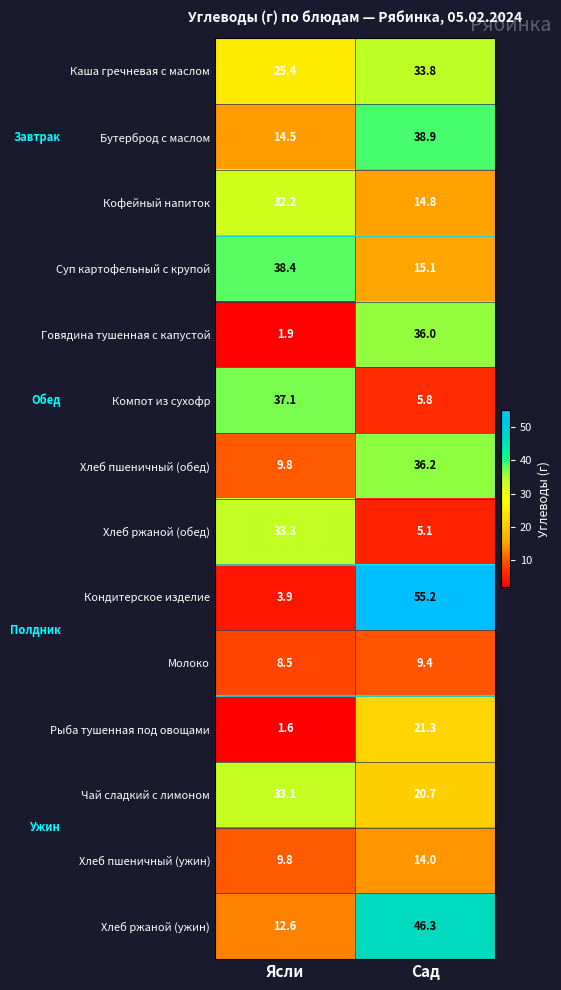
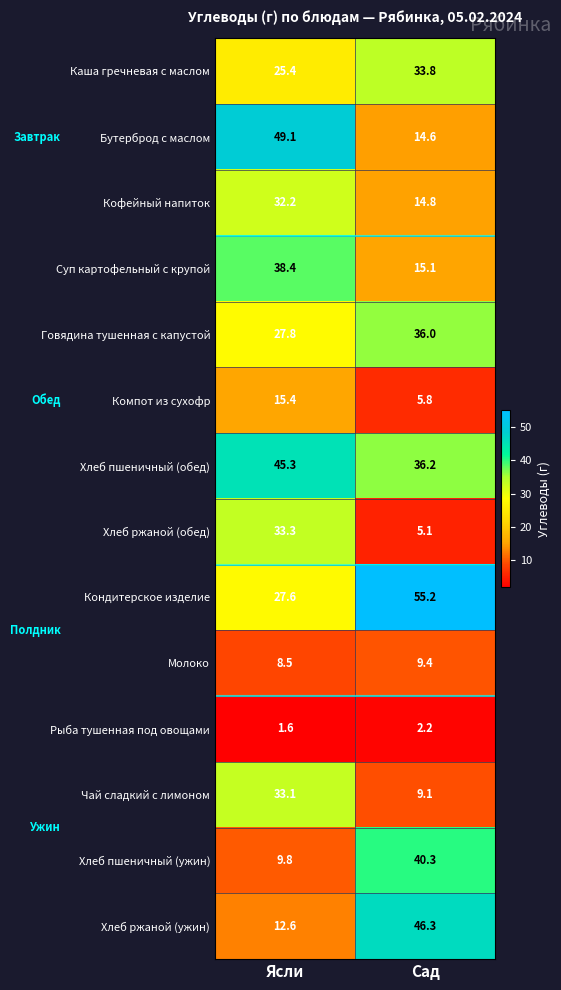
Бутерброд с маслом, Ясли: 14.5 -> 49.1
Бутерброд с маслом, Сад: 38.9 -> 14.6
Говядина тушенная с капустой, Ясли: 1.9 -> 27.8
Компот из сухофр, Ясли: 37.1 -> 15.4
Хлеб пшеничный (обед), Ясли: 9.8 -> 45.3
Кондитерское изделие, Ясли: 3.9 -> 27.6
Рыба тушенная под овощами, Сад: 21.3 -> 2.2
Чай сладкий с лимоном, Сад: 20.7 -> 9.1
Хлеб пшеничный (ужин), Сад: 14.0 -> 40.3
